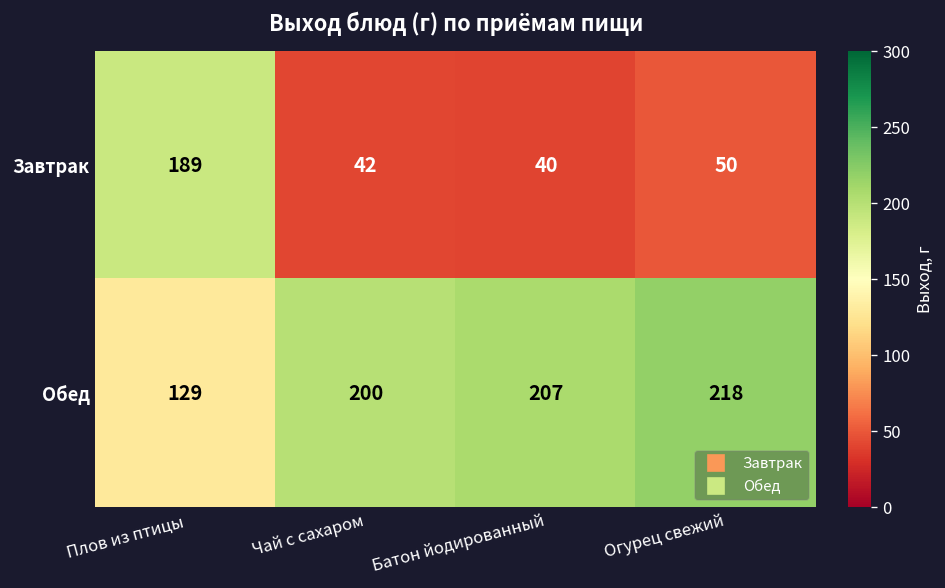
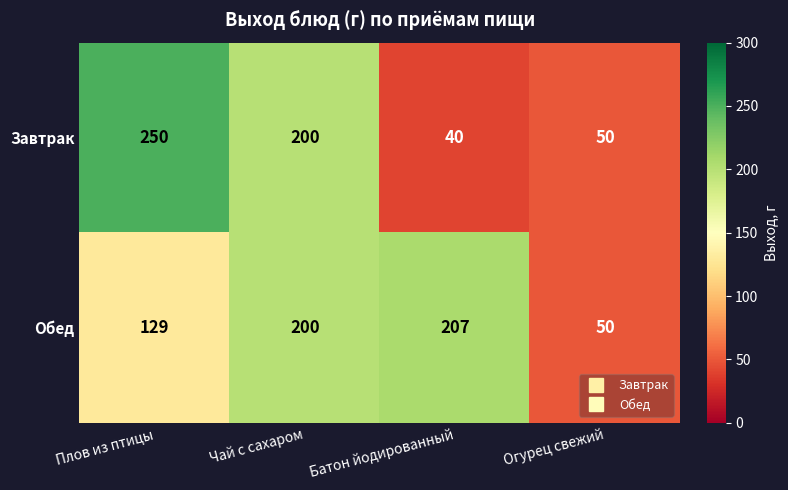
Завтрак, Плов из птицы: 189 -> 250
Завтрак, Чай с сахаром: 42 -> 200
Обед, Огурец свежий: 218 -> 50
